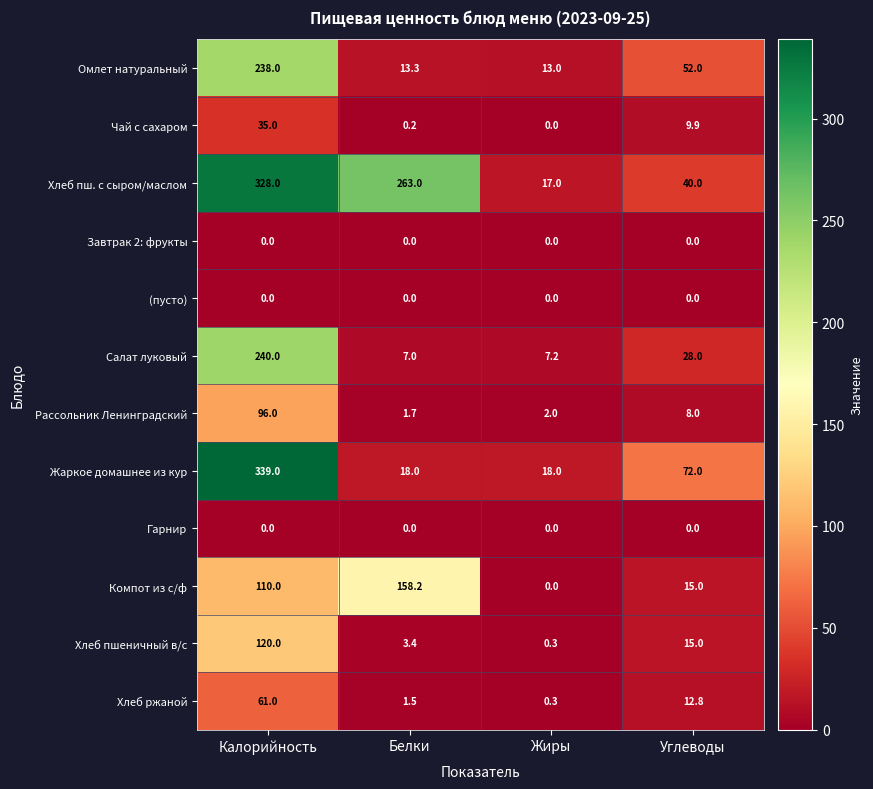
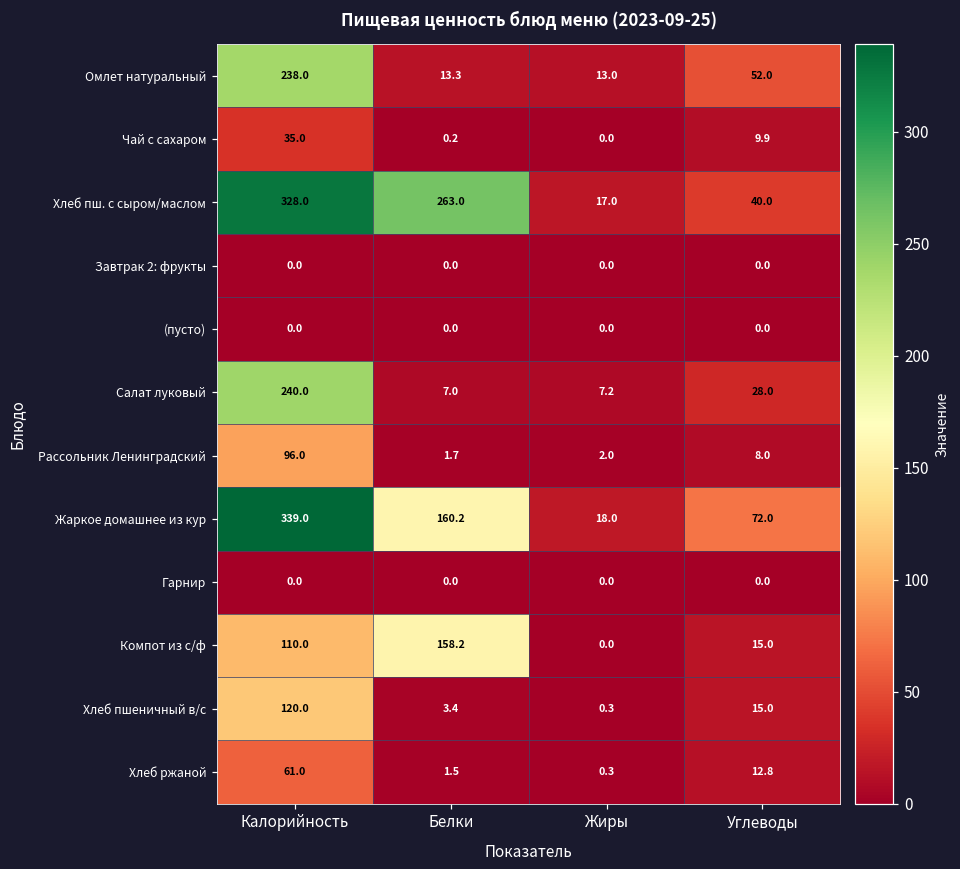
Жаркое домашнее из кур, Белки: 18.0 -> 160.2
